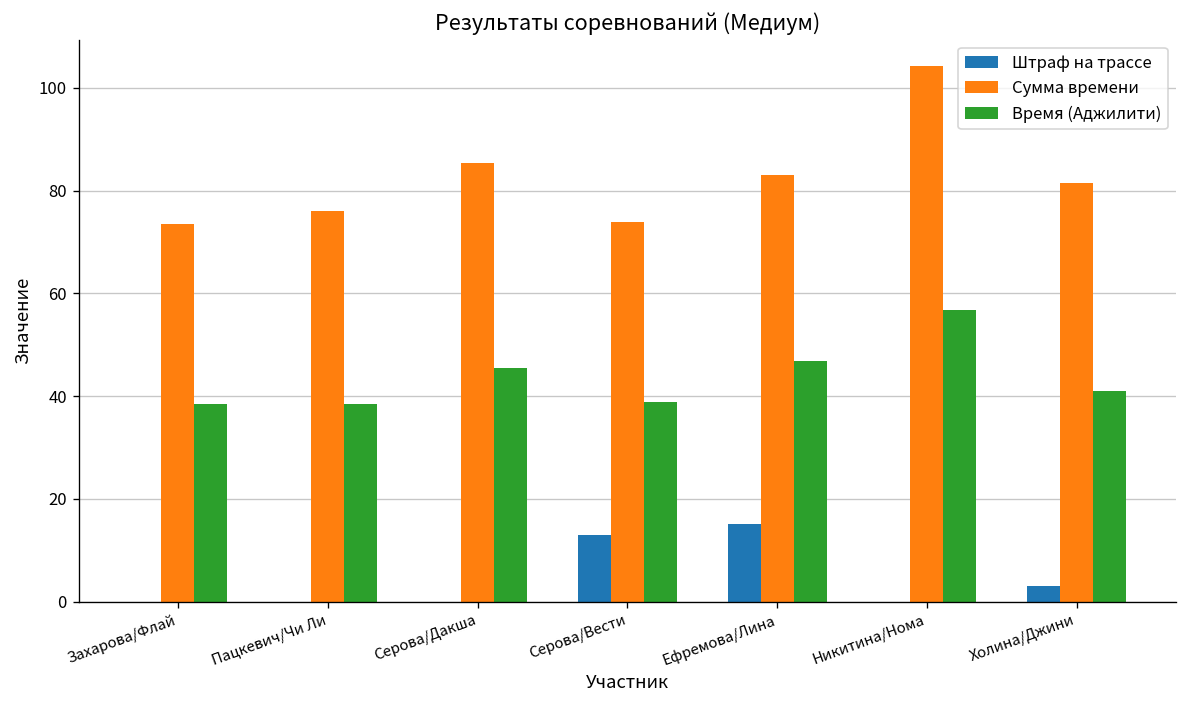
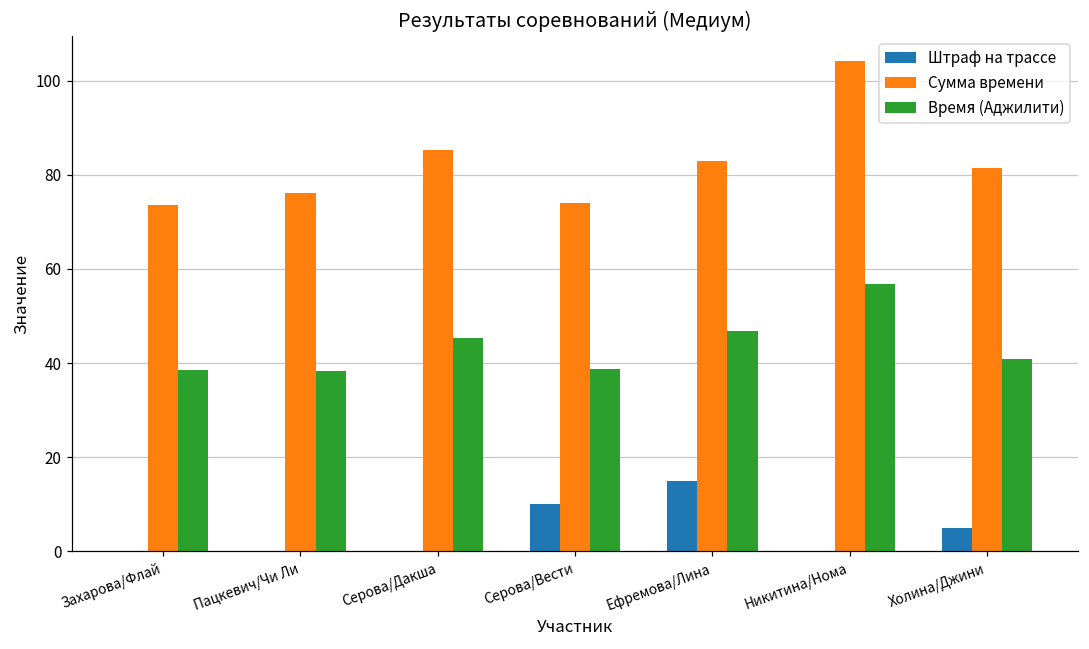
Штраф на трассе, Серова/Вести: 13 -> 10
Штраф на трассе, Холина/Джини: 3 -> 5
